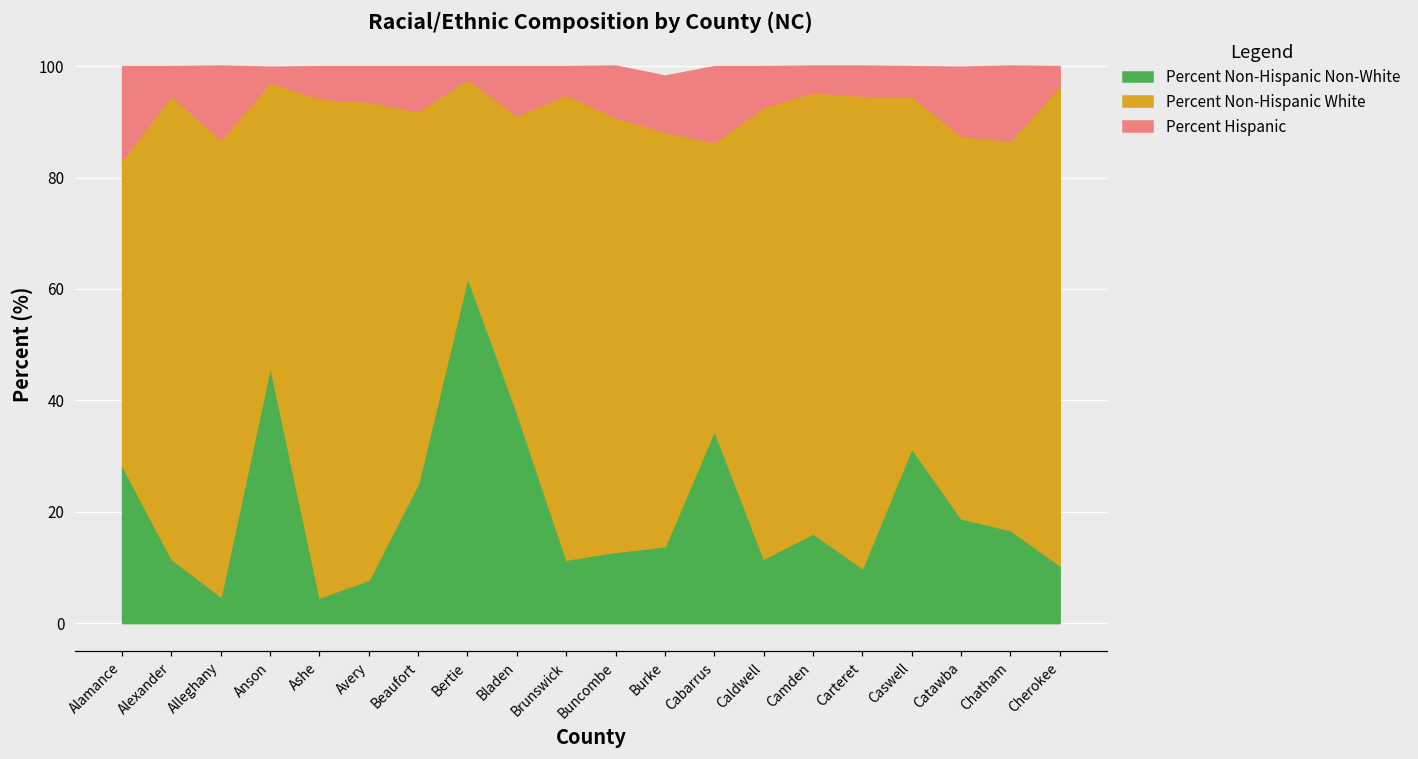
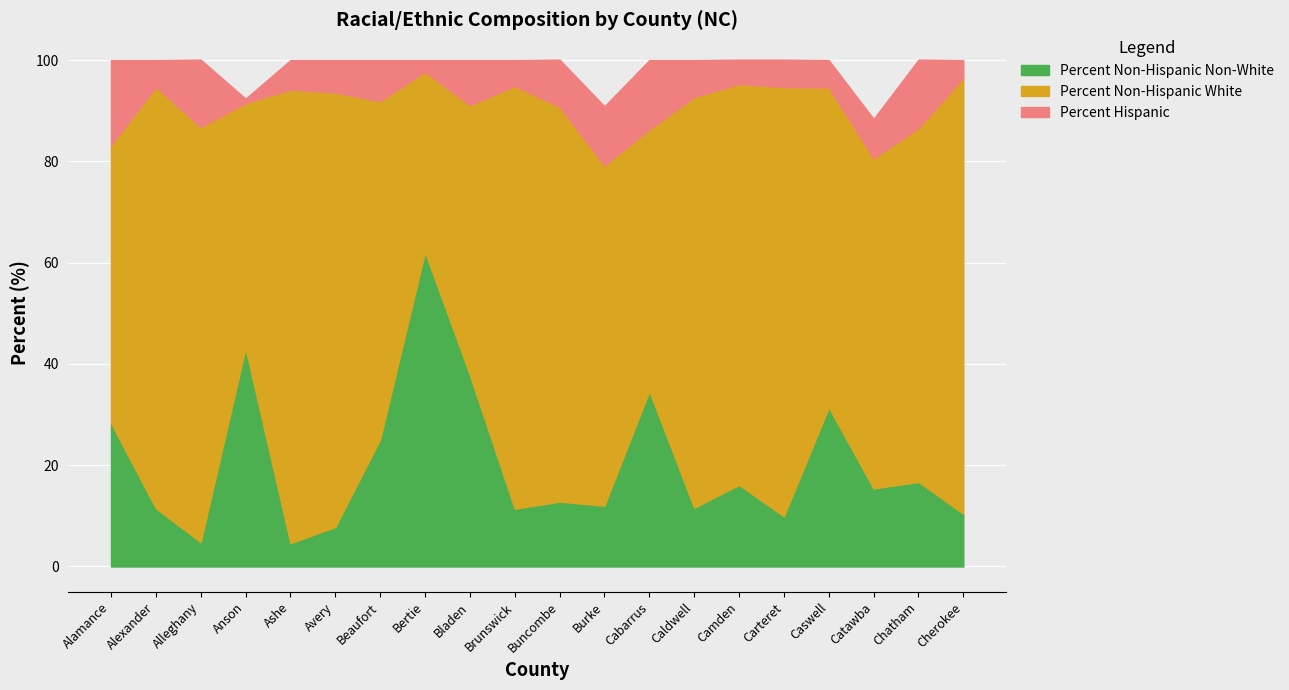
Percent Non-Hispanic Non-White, Anson: 46 -> 43
Percent Non-Hispanic White, Anson: 51 -> 48
Percent Hispanic, Anson: 3 -> 1
Percent Non-Hispanic Non-White, Burke: 14 -> 12
Percent Non-Hispanic White, Burke: 74 -> 67
Percent Hispanic, Burke: 10 -> 12
Percent Non-Hispanic Non-White, Catawba: 19 -> 15
Percent Non-Hispanic White, Catawba: 69 -> 65
Percent Hispanic, Catawba: 12 -> 8
